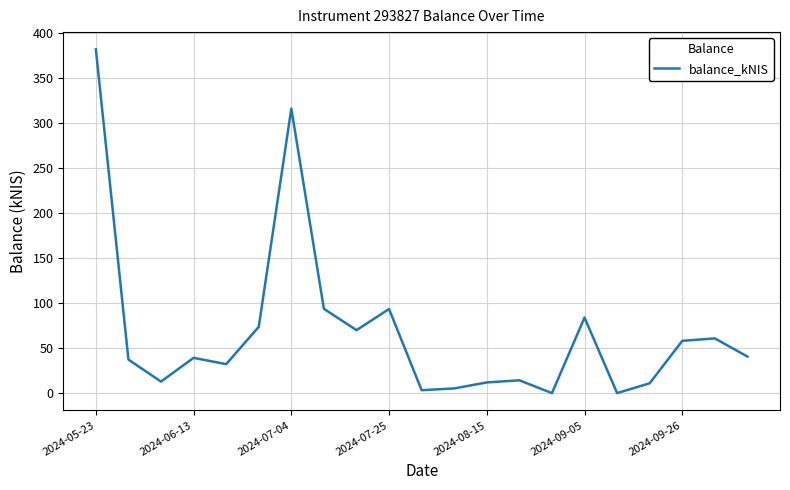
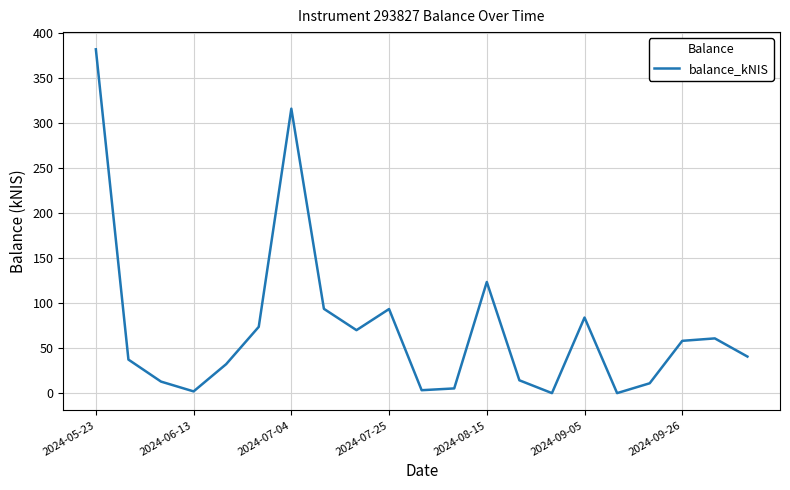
2024-06-13: 40 -> 0
2024-08-15: 10 -> 120
